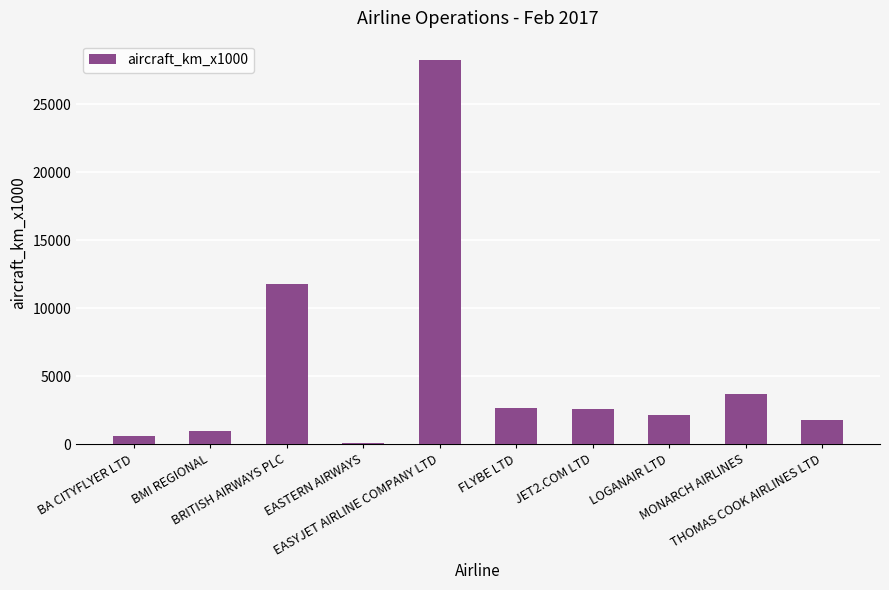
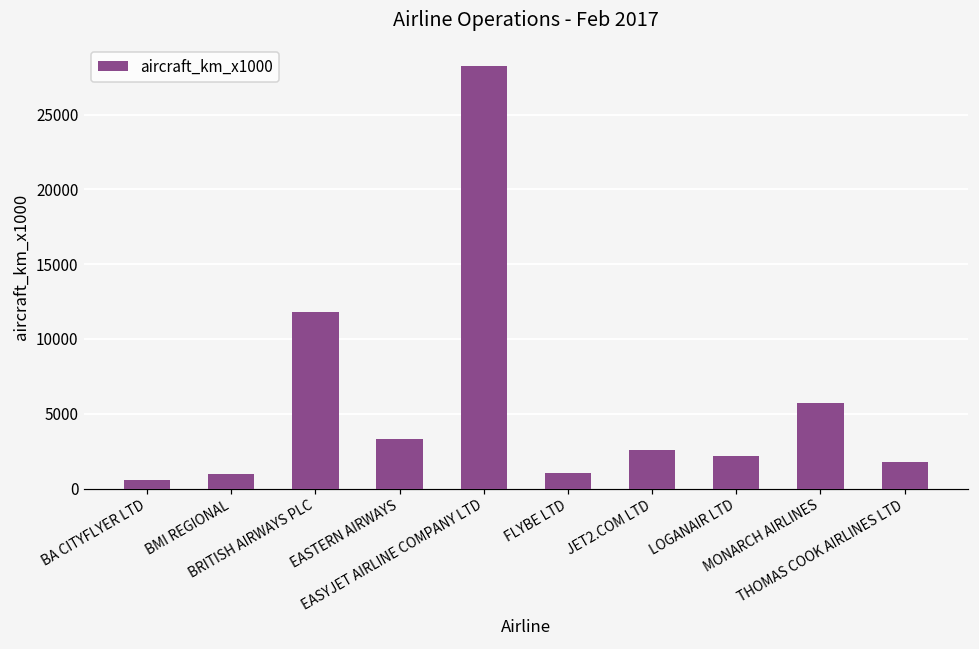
EASTERN AIRWAYS: 100 -> 3300
FLYBE LTD: 2700 -> 1100
MONARCH AIRLINES: 3700 -> 5700
